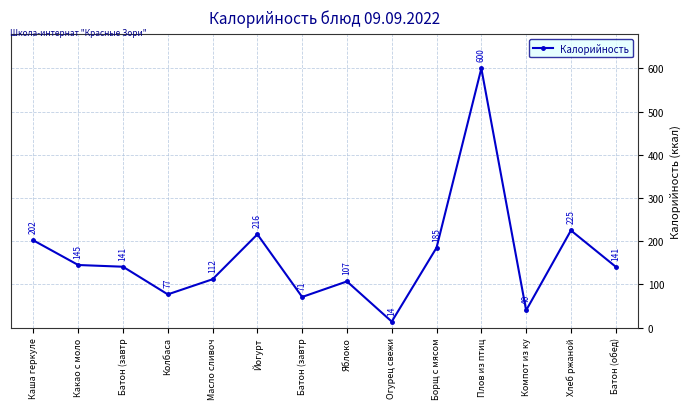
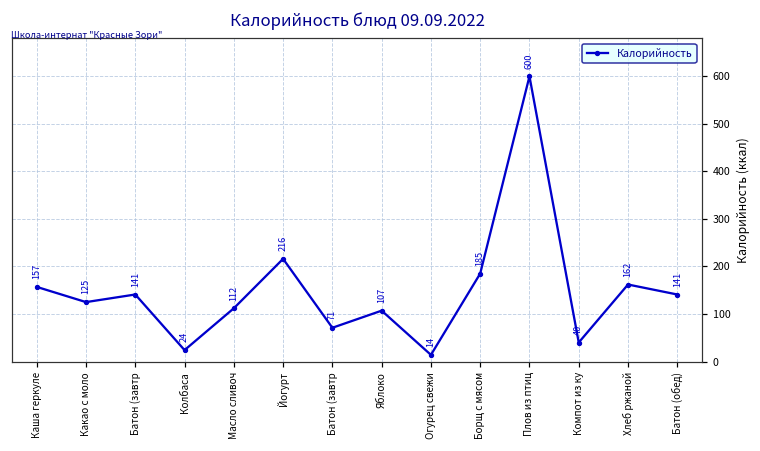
Каша геркуле: 202 -> 157
Какао с моло: 145 -> 125
Колбаса: 77 -> 24
Хлеб ржаной: 225 -> 162
